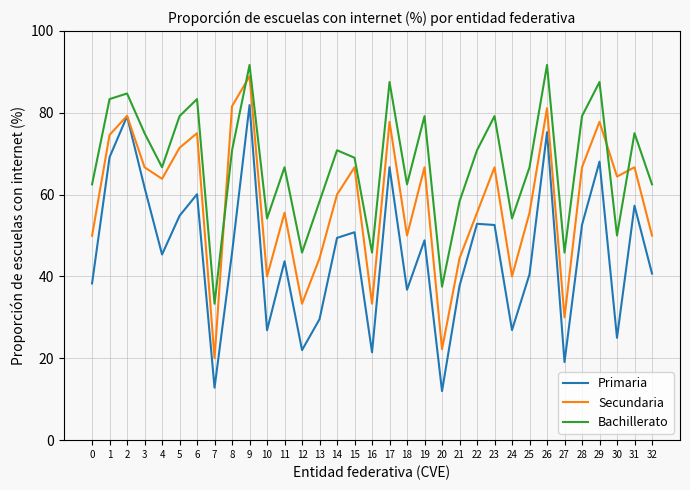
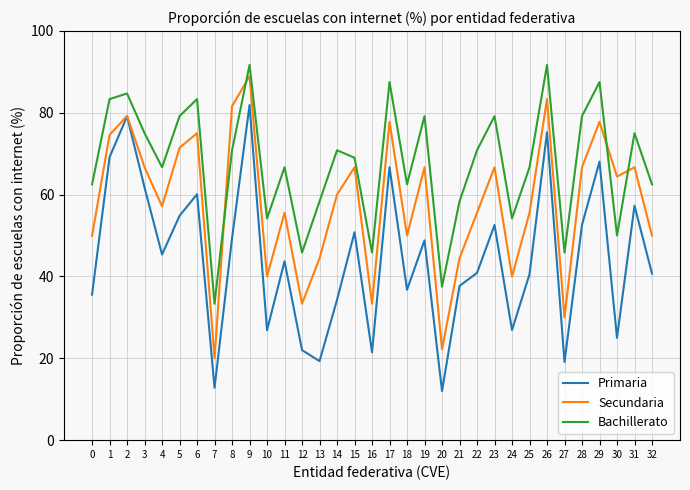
Primaria, 0: 38 -> 36
Secundaria, 4: 64 -> 57
Primaria, 8: 46 -> 49
Primaria, 13: 30 -> 19
Primaria, 14: 49 -> 34
Primaria, 22: 53 -> 41
Secundaria, 26: 81 -> 83
